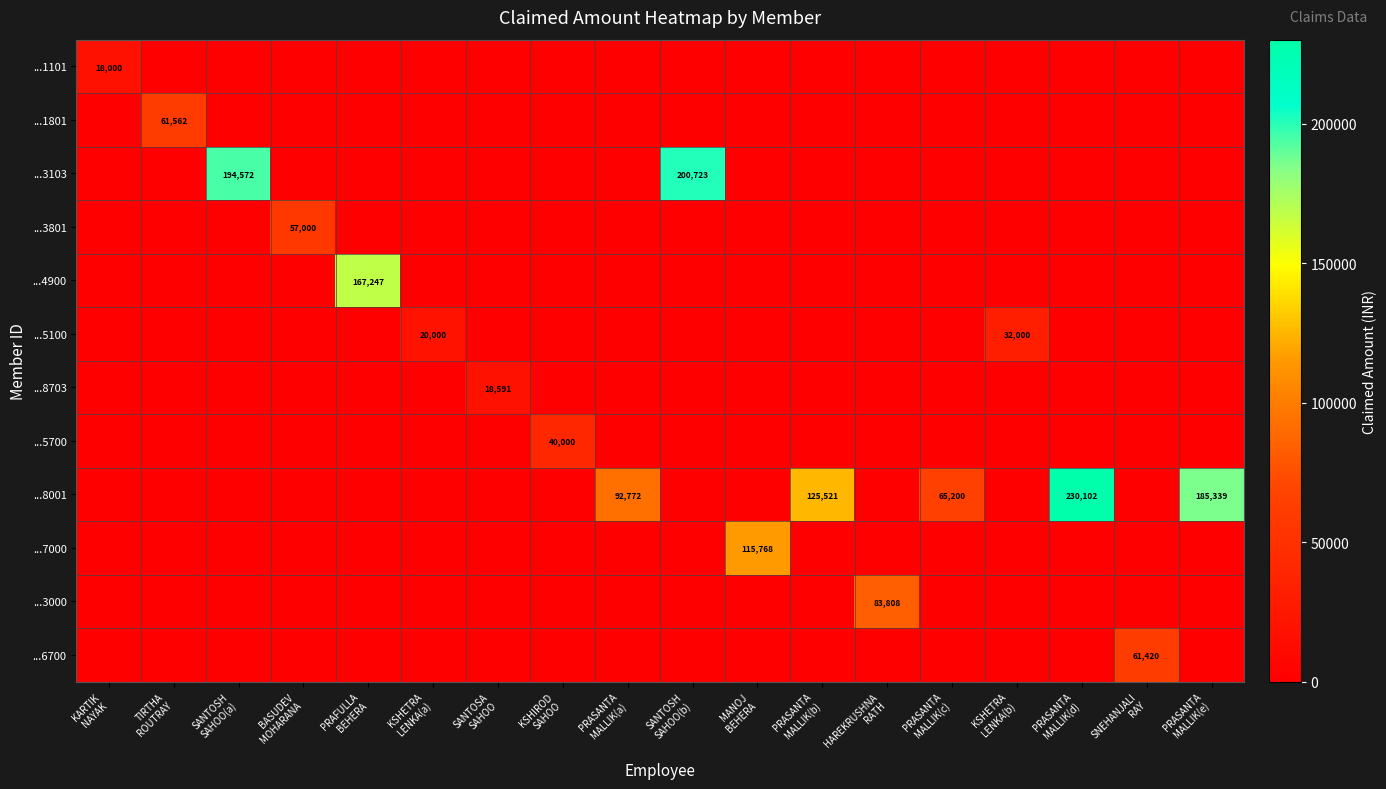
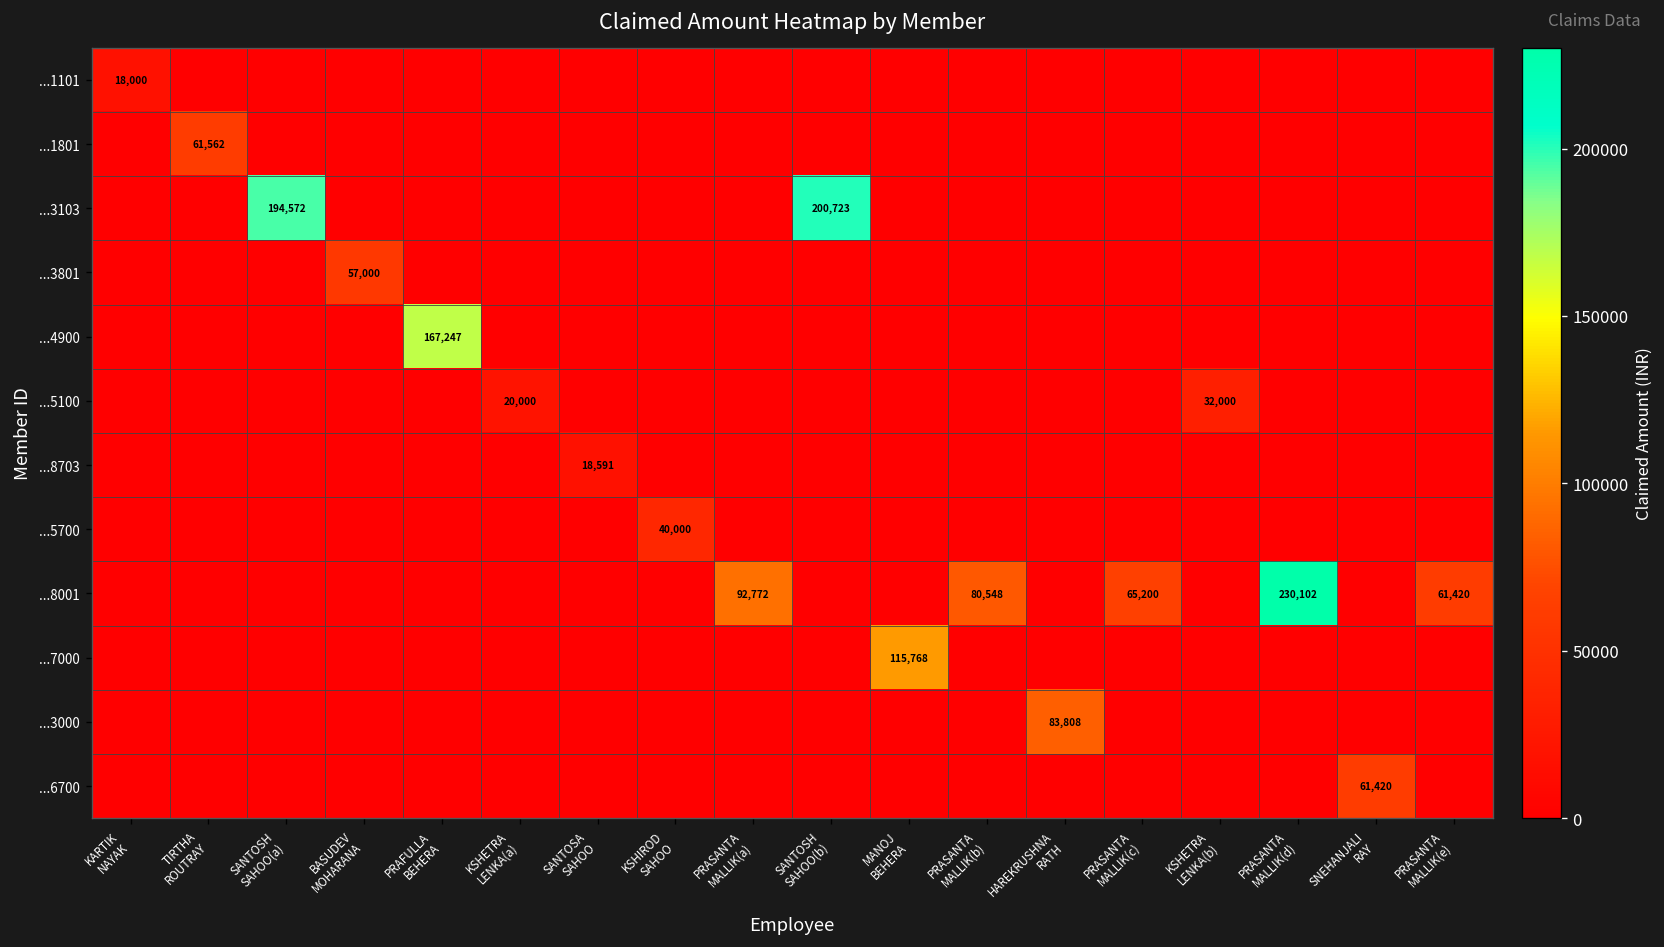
...8001, PRASANTA MALLIK(b): 125,521 -> 80,548
...8001, PRASANTA MALLIK(e): 185,339 -> 61,420
